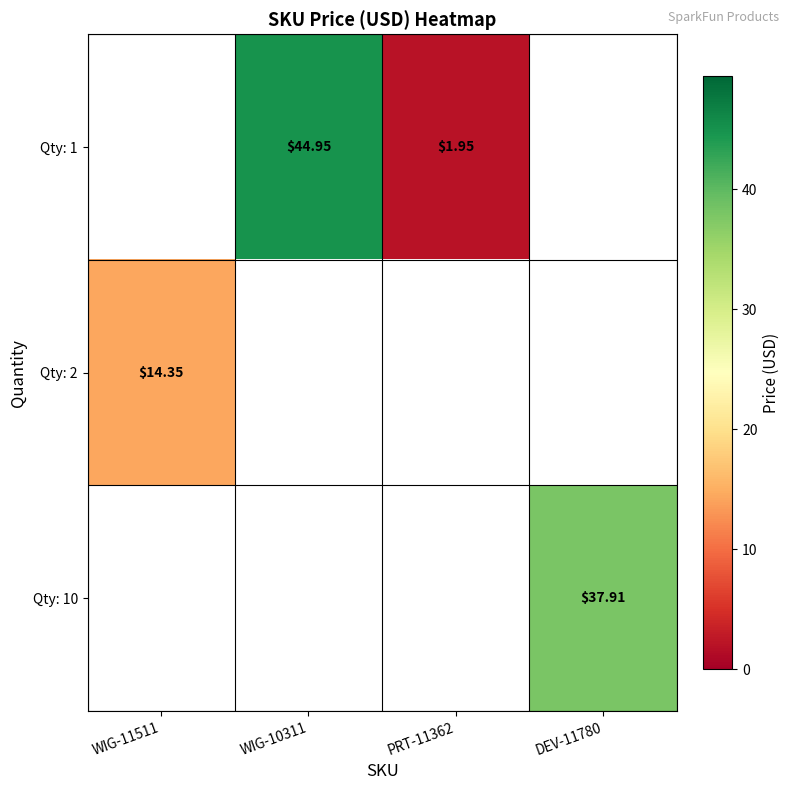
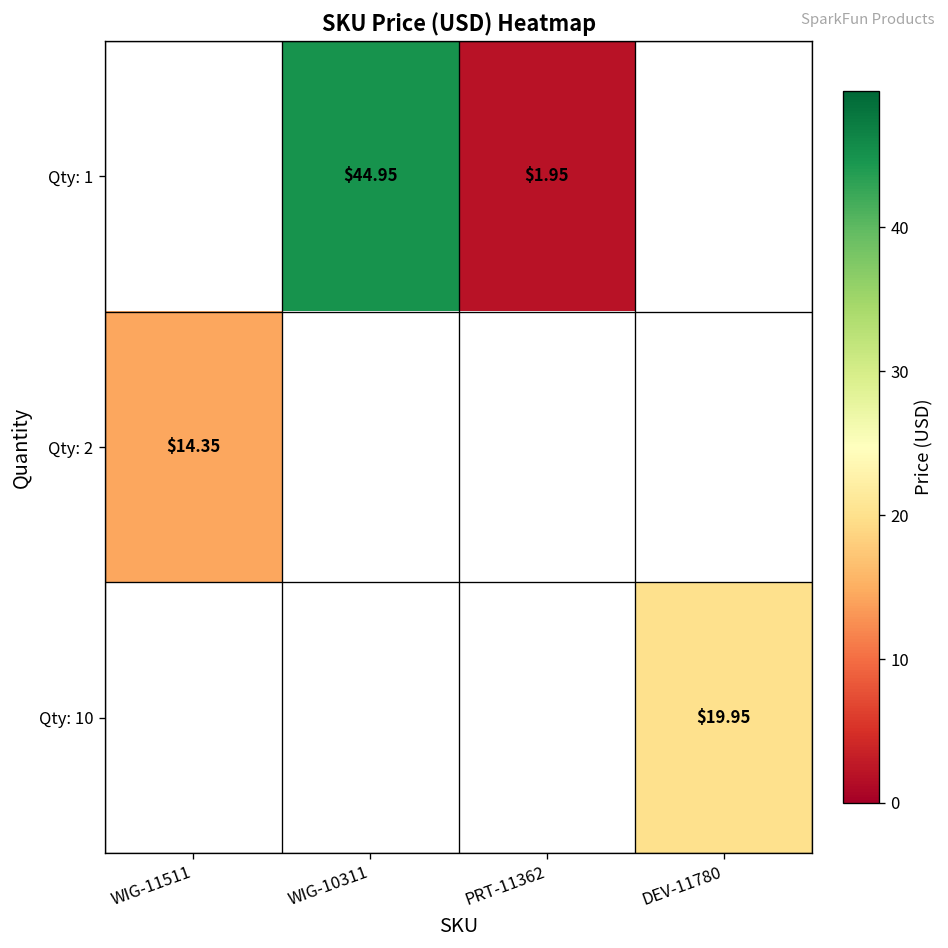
Qty: 10, DEV-11780: $37.91 -> $19.95
